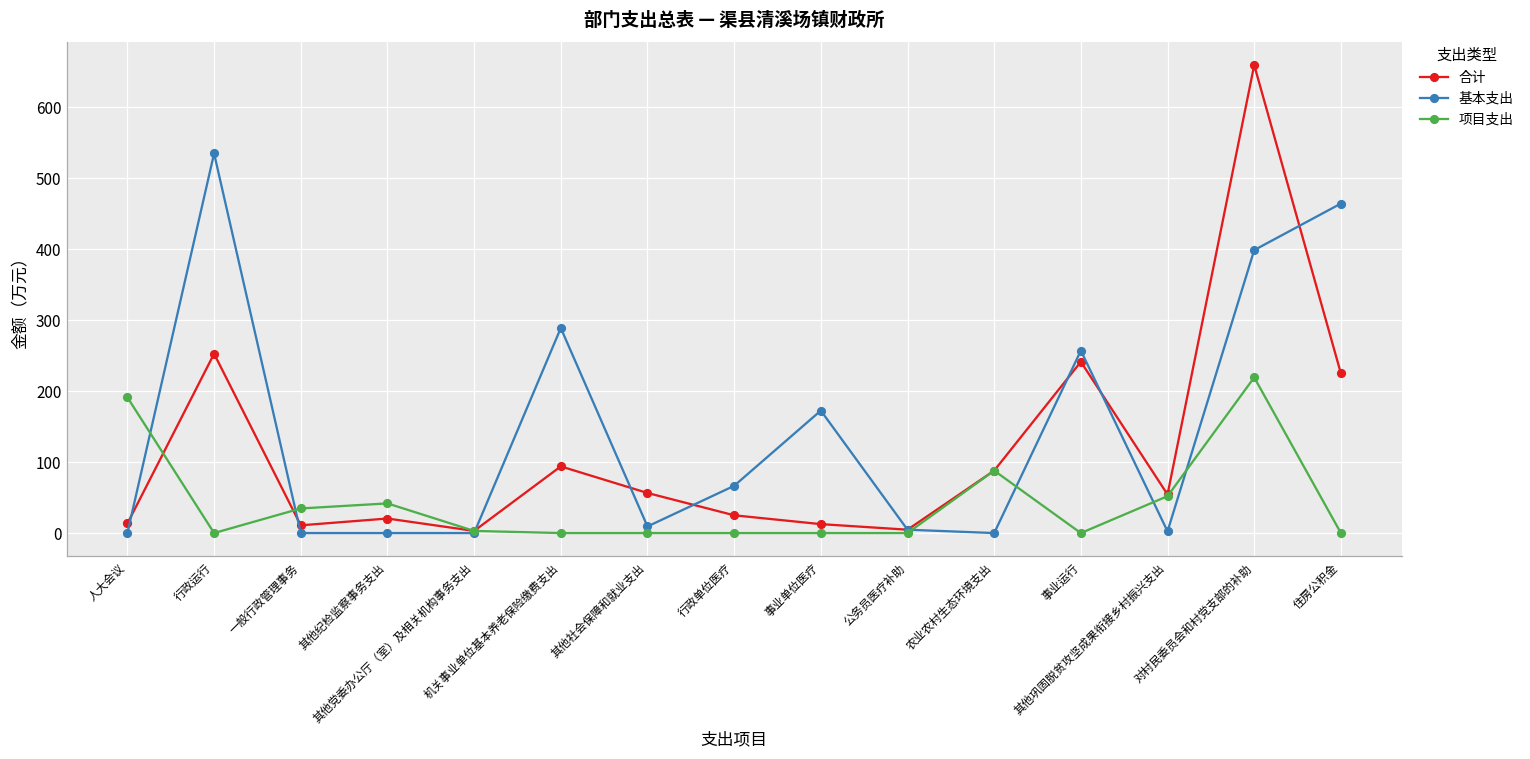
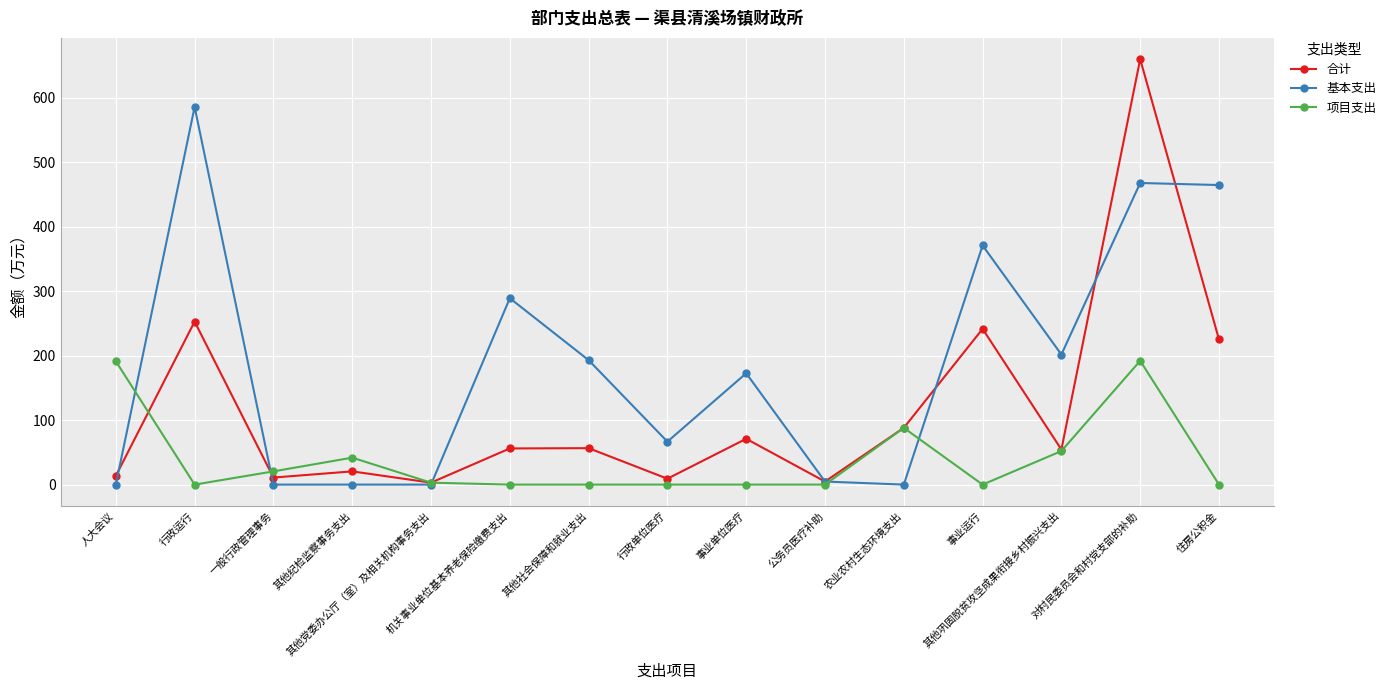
基本支出, 行政运行: 540 -> 590
项目支出, 一般行政管理事务: 30 -> 20
合计, 机关事业单位基本养老保险缴费支出: 90 -> 60
基本支出, 其他社会保障和就业支出: 10 -> 190
合计, 行政单位医疗: 30 -> 10
合计, 事业单位医疗: 10 -> 70
基本支出, 事业运行: 260 -> 370
基本支出, 其他巩固脱贫攻坚成果衔接乡村振兴支出: 0 -> 200
基本支出, 对村民委员会和村党支部的补助: 400 -> 470
项目支出, 对村民委员会和村党支部的补助: 220 -> 190
